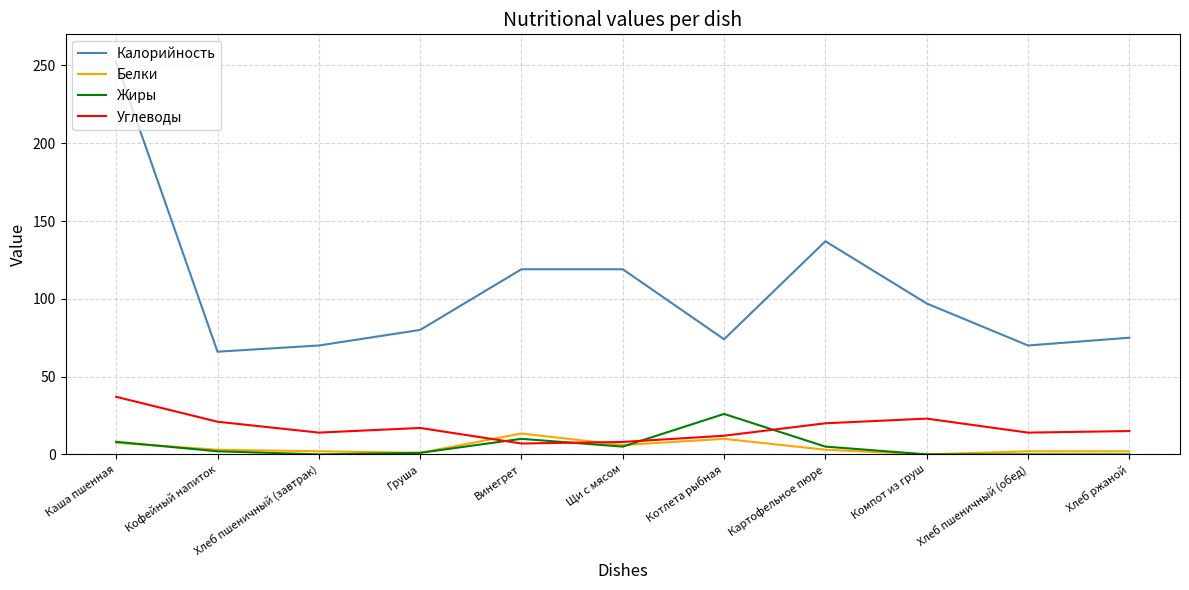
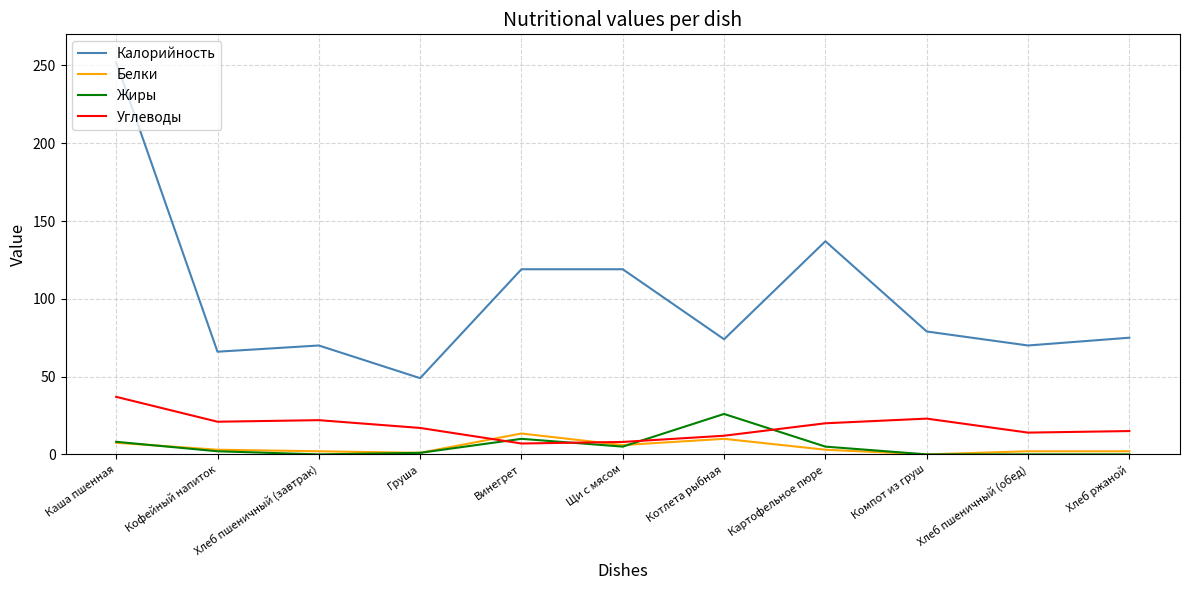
Углеводы, Хлеб пшеничный (завтрак): 14 -> 22
Калорийность, Груша: 80 -> 49
Калорийность, Компот из груш: 97 -> 79
